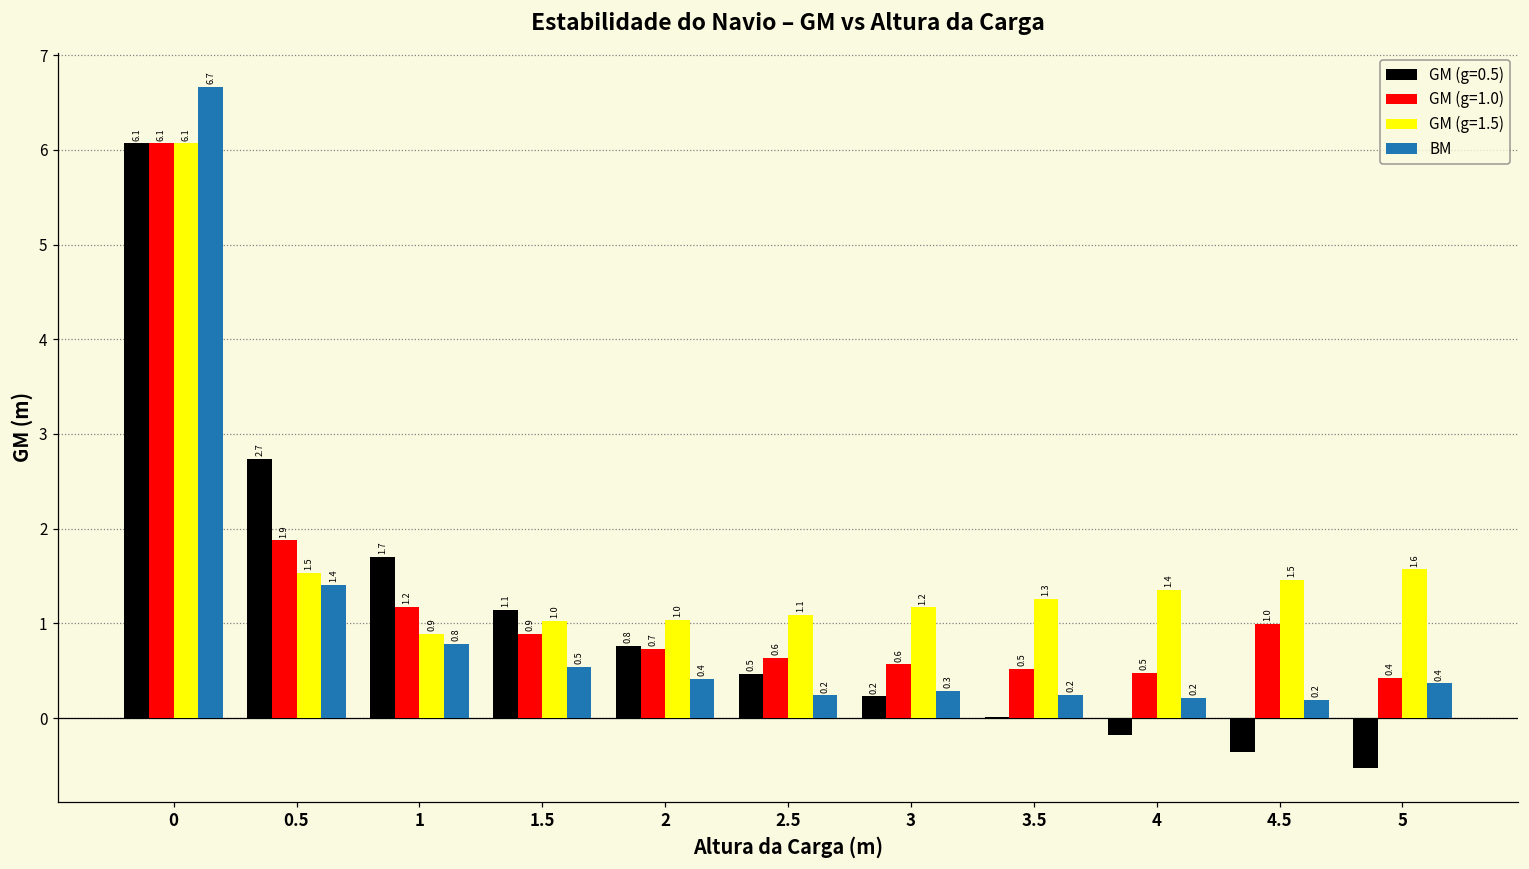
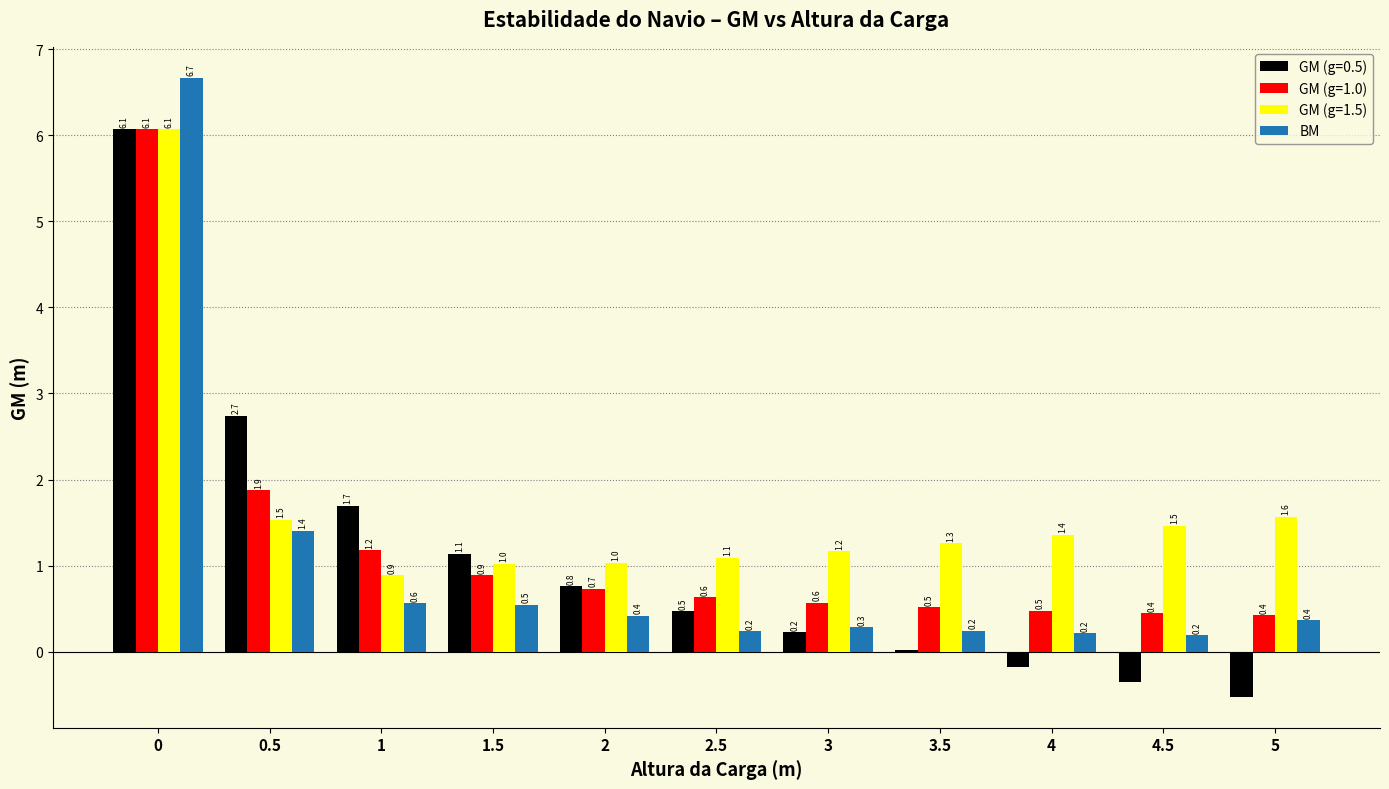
BM, 1: 0.8 -> 0.6
GM (g=1.0), 4.5: 1.0 -> 0.4
